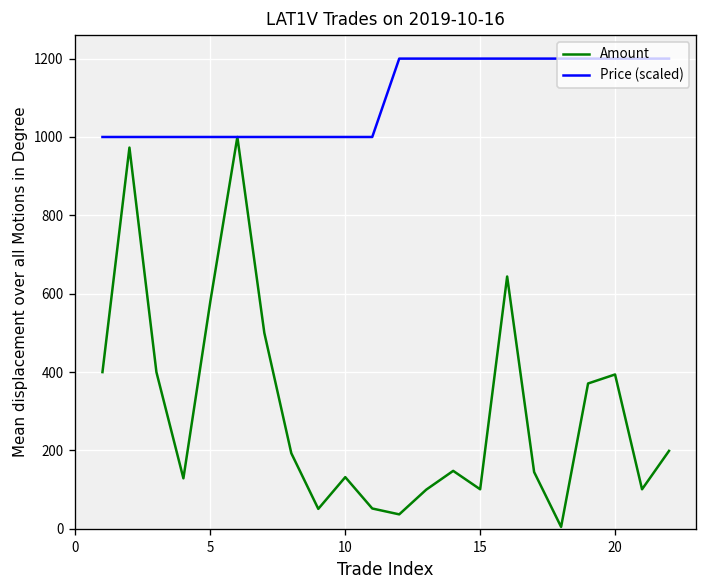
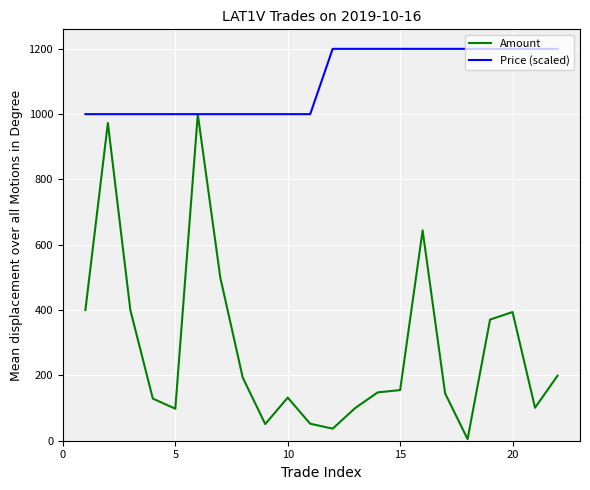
Amount, 5: 580 -> 100
Amount, 15: 100 -> 160
